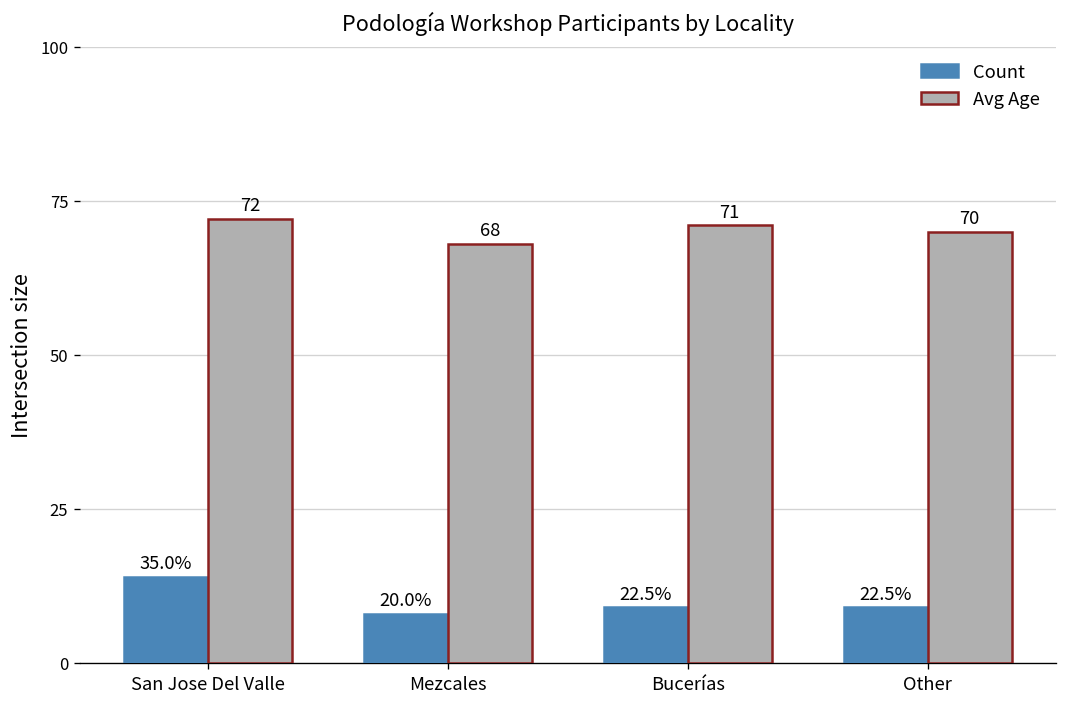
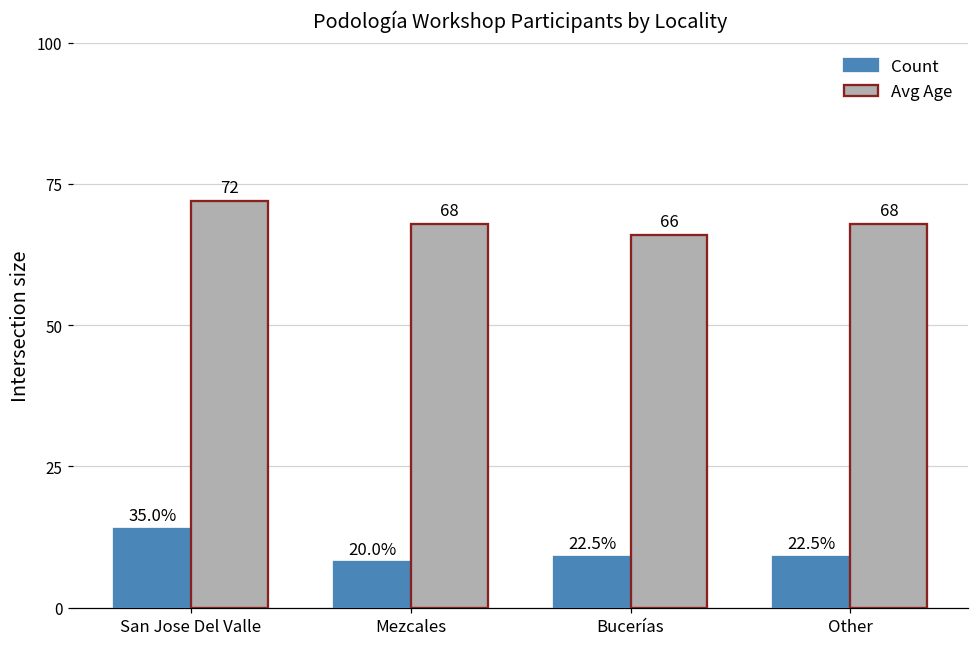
Avg Age, Bucerías: 71 -> 66
Avg Age, Other: 70 -> 68
